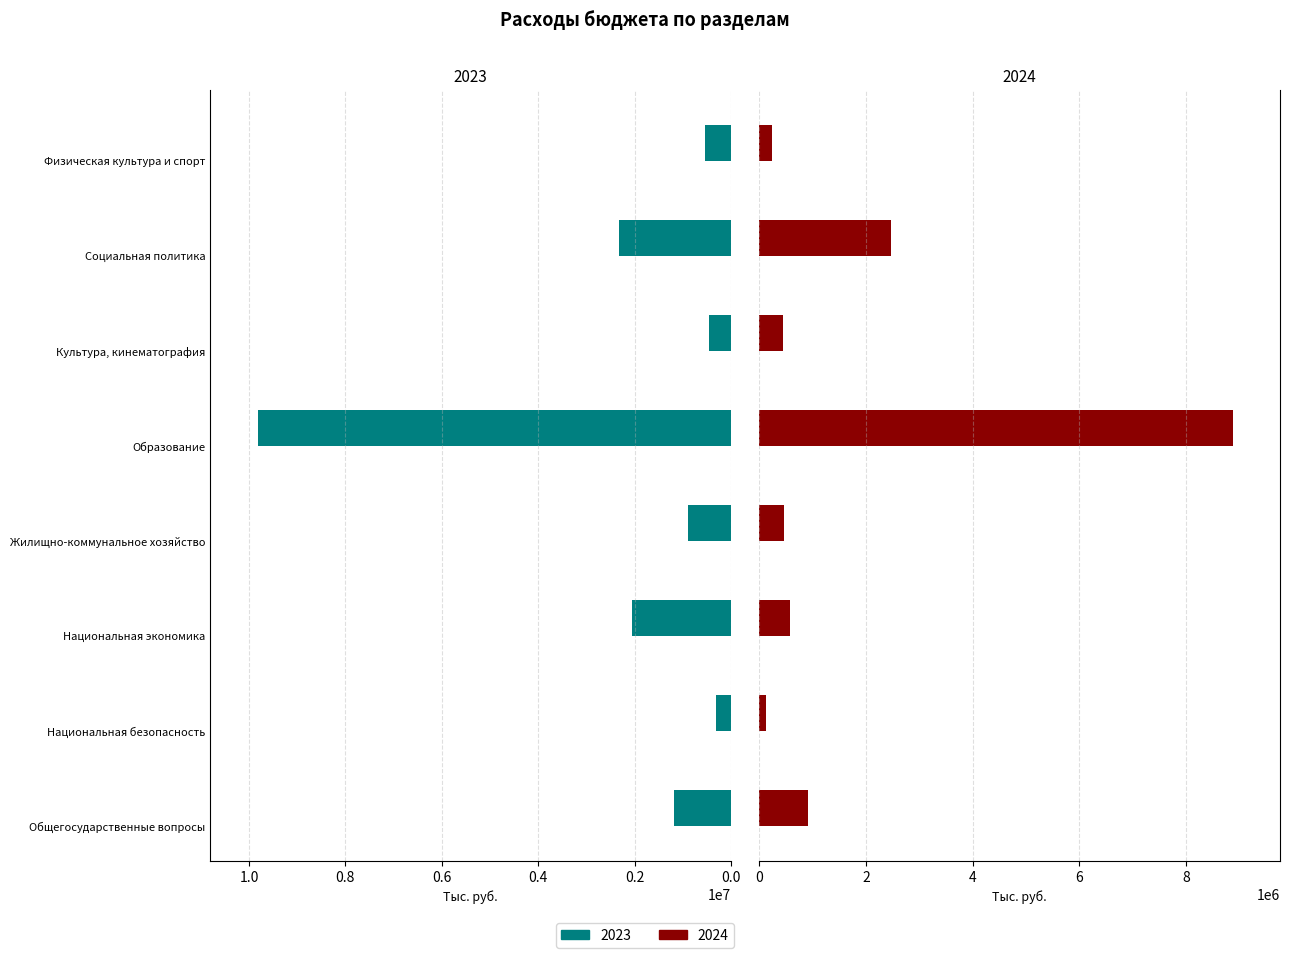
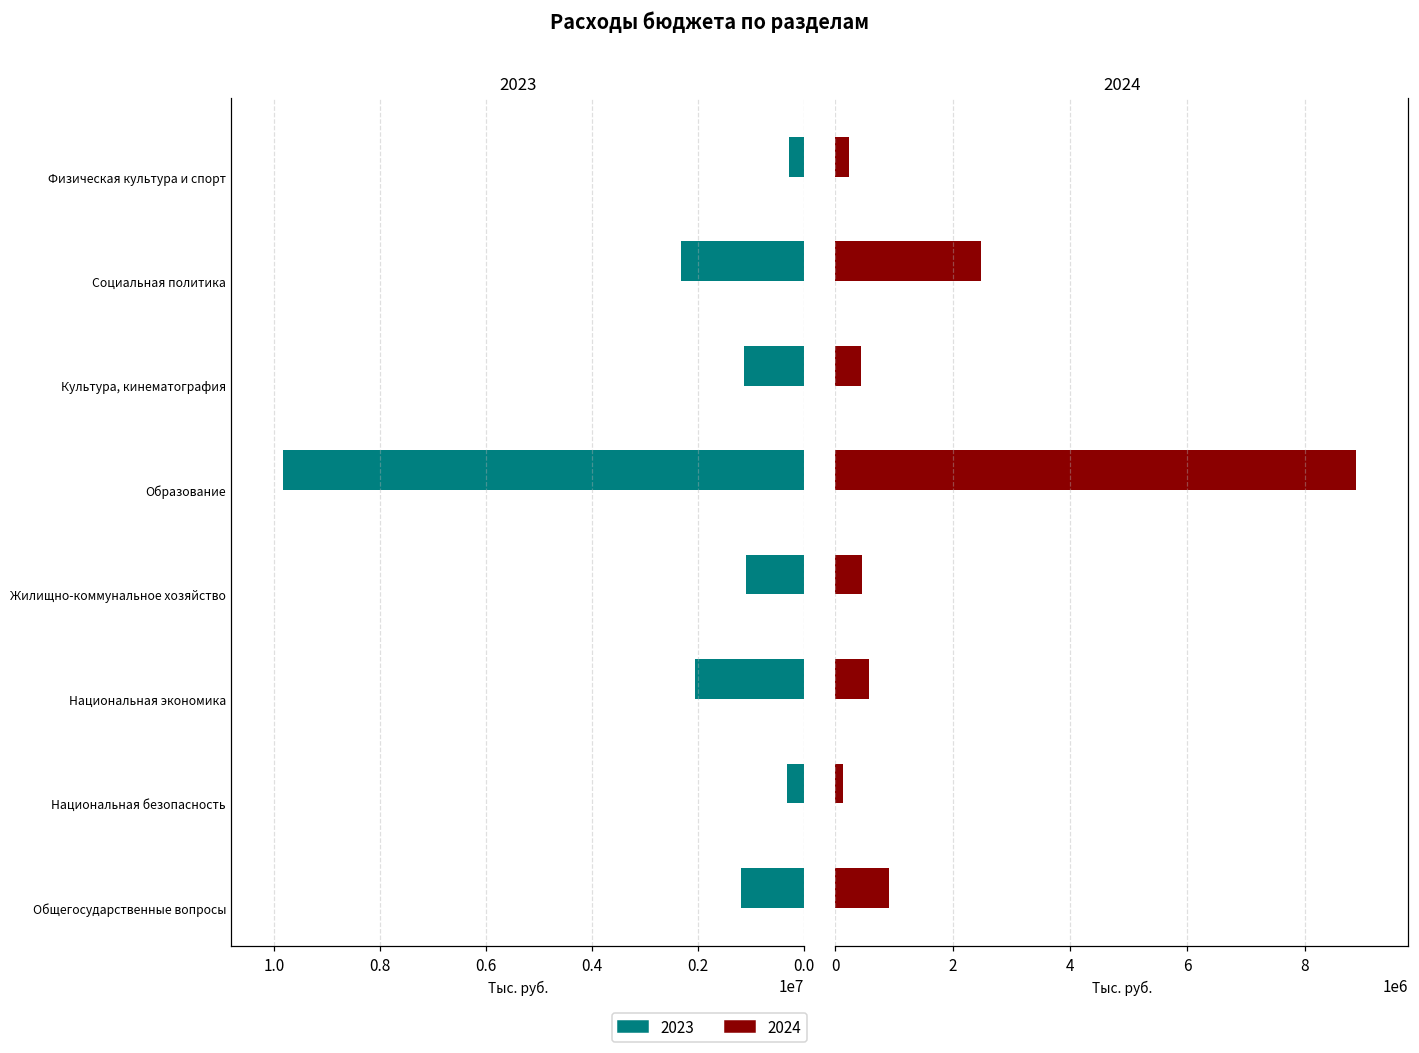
2023, Физическая культура и спорт: 500000 -> 300000
2023, Культура, кинематография: 500000 -> 1100000
2023, Жилищно-коммунальное хозяйство: 900000 -> 1100000
